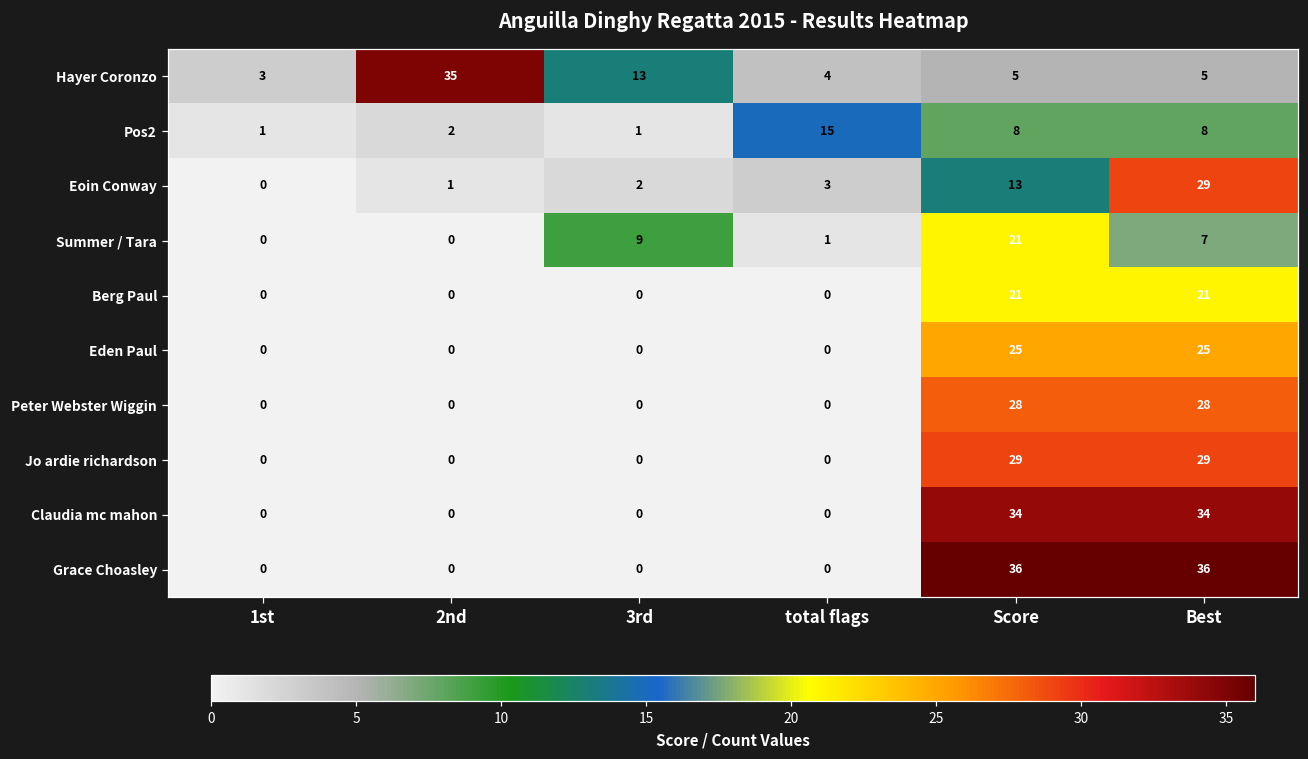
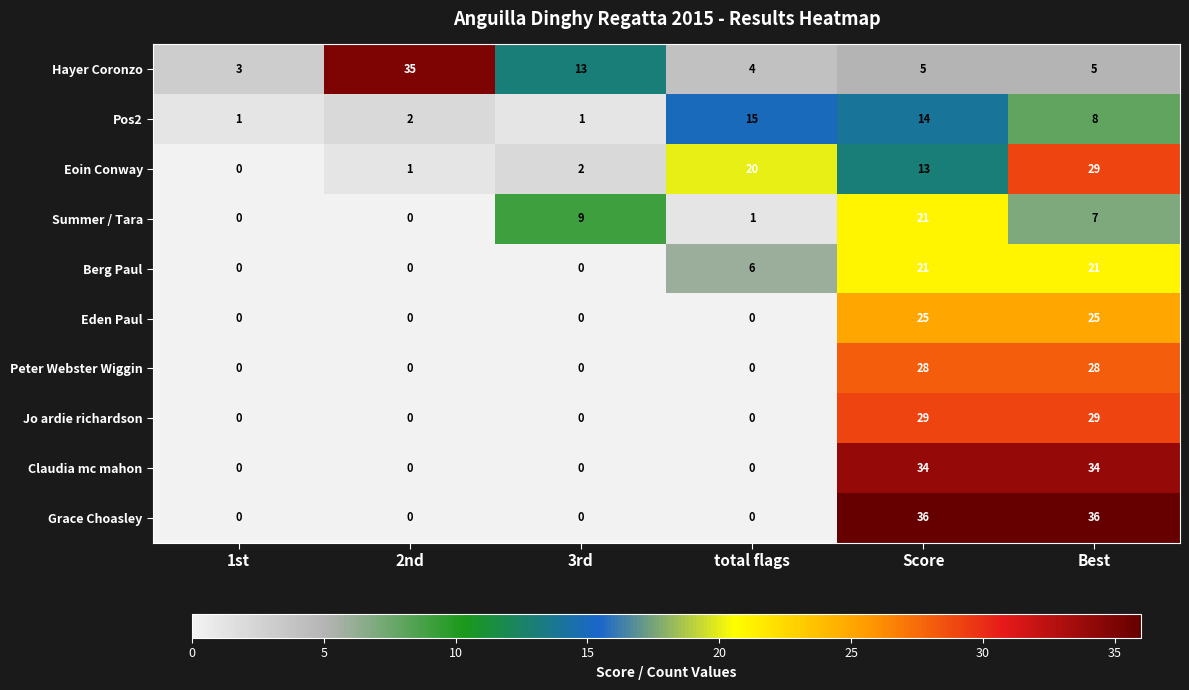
Pos2, Score: 8 -> 14
Eoin Conway, total flags: 3 -> 20
Berg Paul, total flags: 0 -> 6
